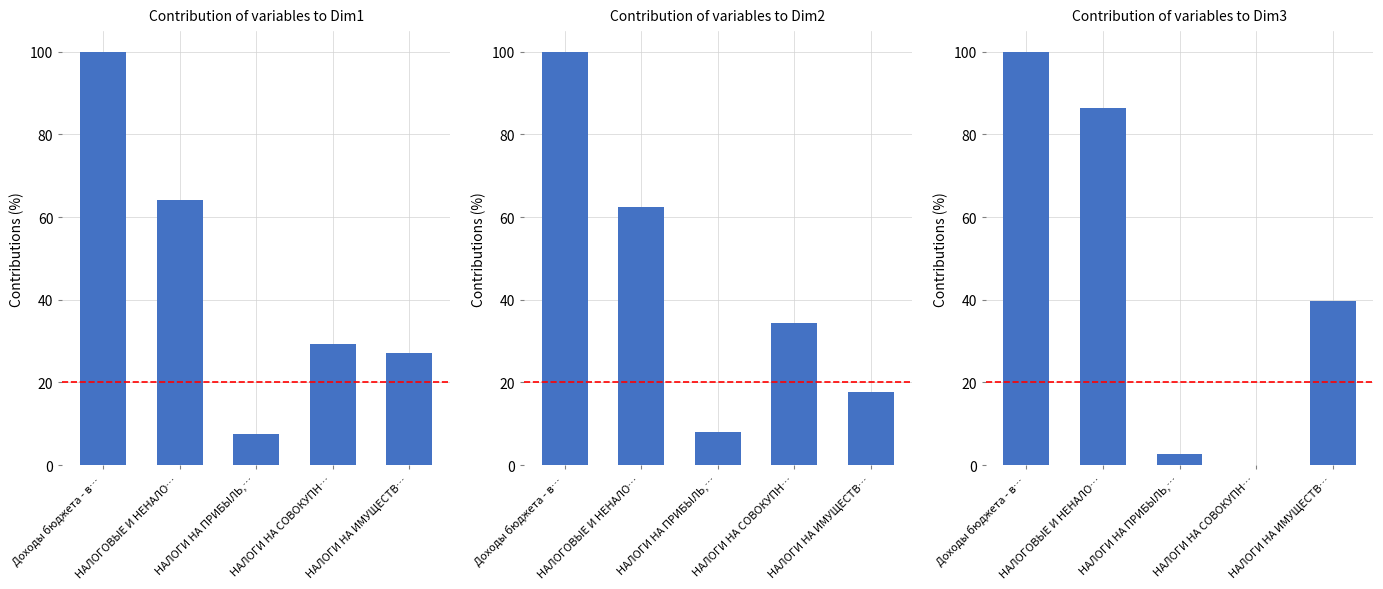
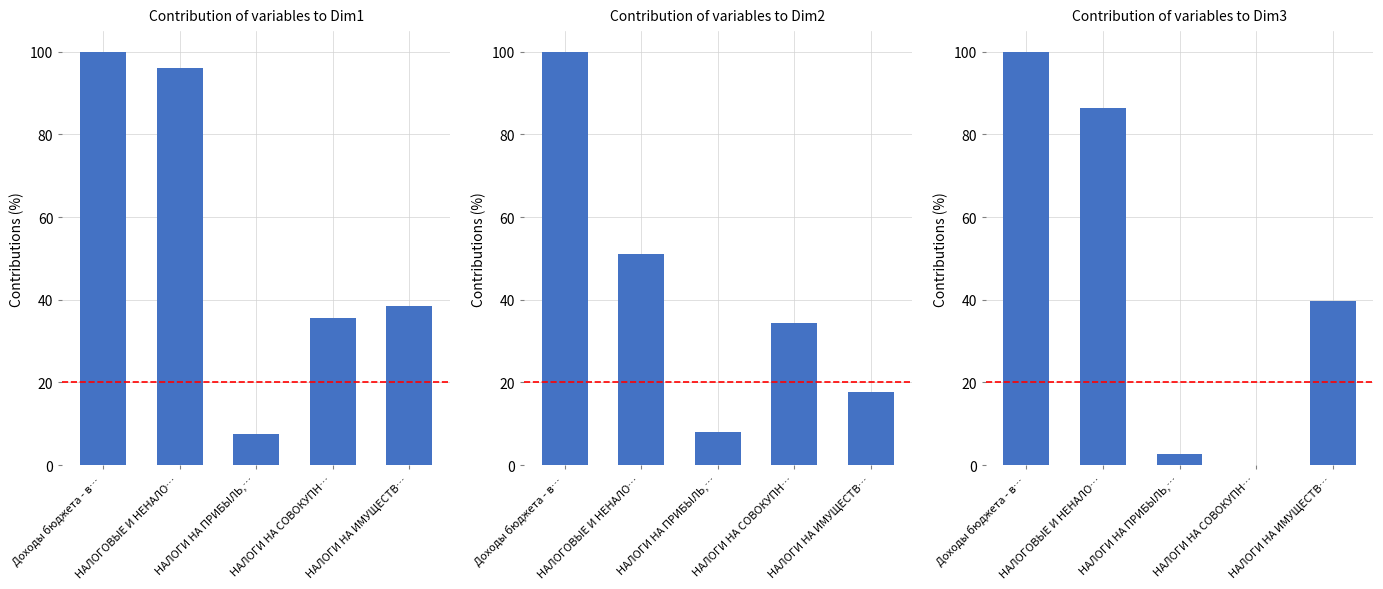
Contribution of variables to Dim1, НАЛОГОВЫЕ И НЕНАЛО…: 64 -> 96
Contribution of variables to Dim1, НАЛОГИ НА СОВОКУПН…: 29 -> 36
Contribution of variables to Dim1, НАЛОГИ НА ИМУЩЕСТВ…: 27 -> 39
Contribution of variables to Dim2, НАЛОГОВЫЕ И НЕНАЛО…: 62 -> 51
